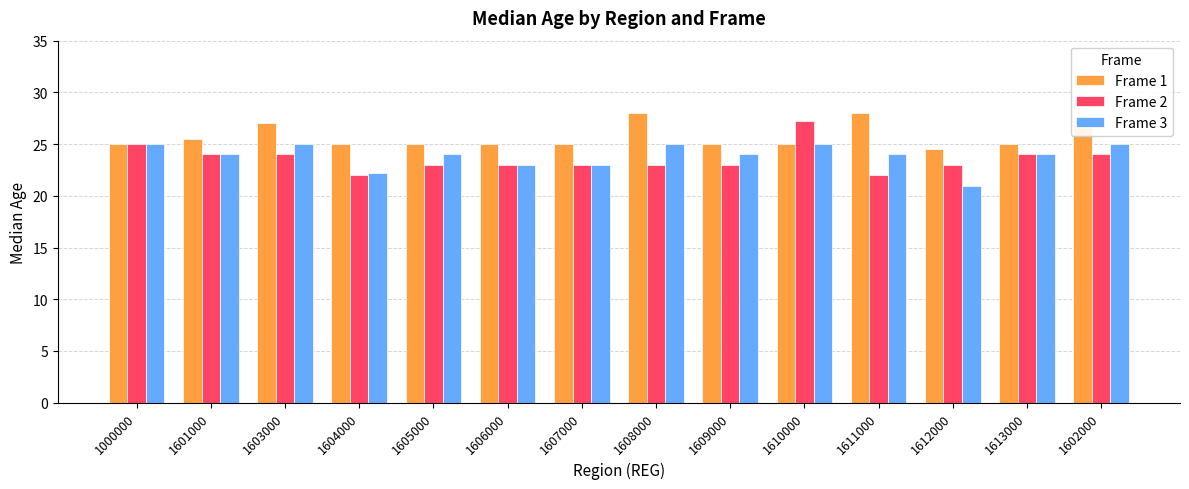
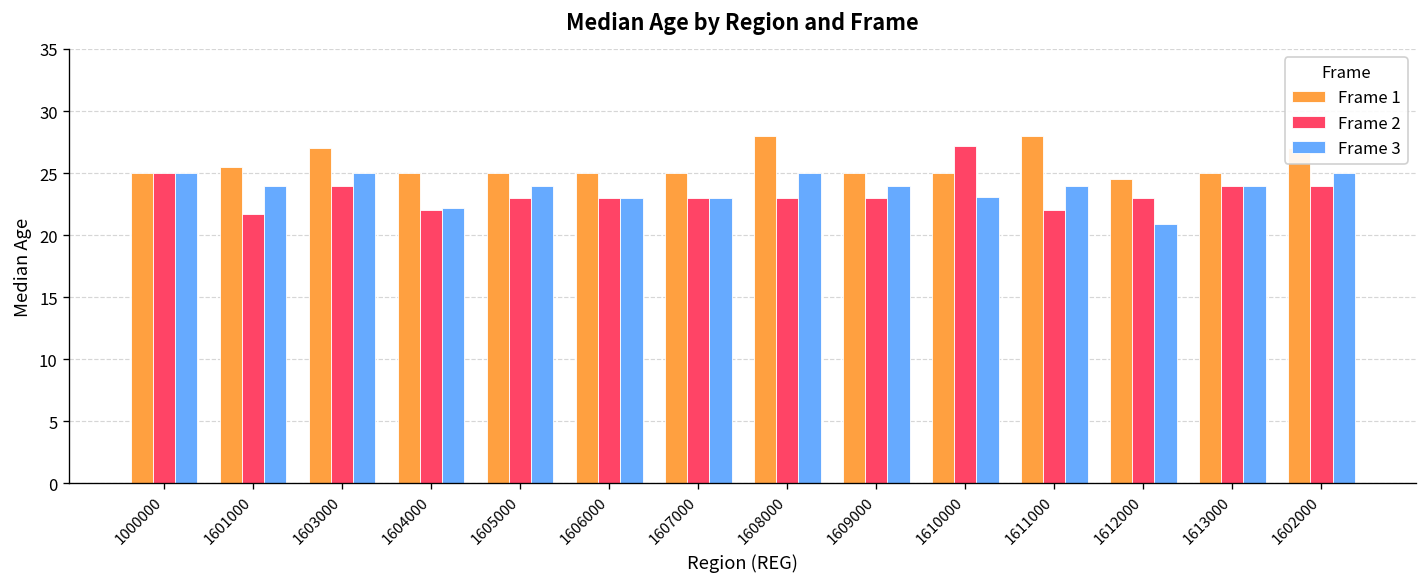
Frame 2, 1601000: 24.0 -> 21.7
Frame 3, 1610000: 25.0 -> 23.1
